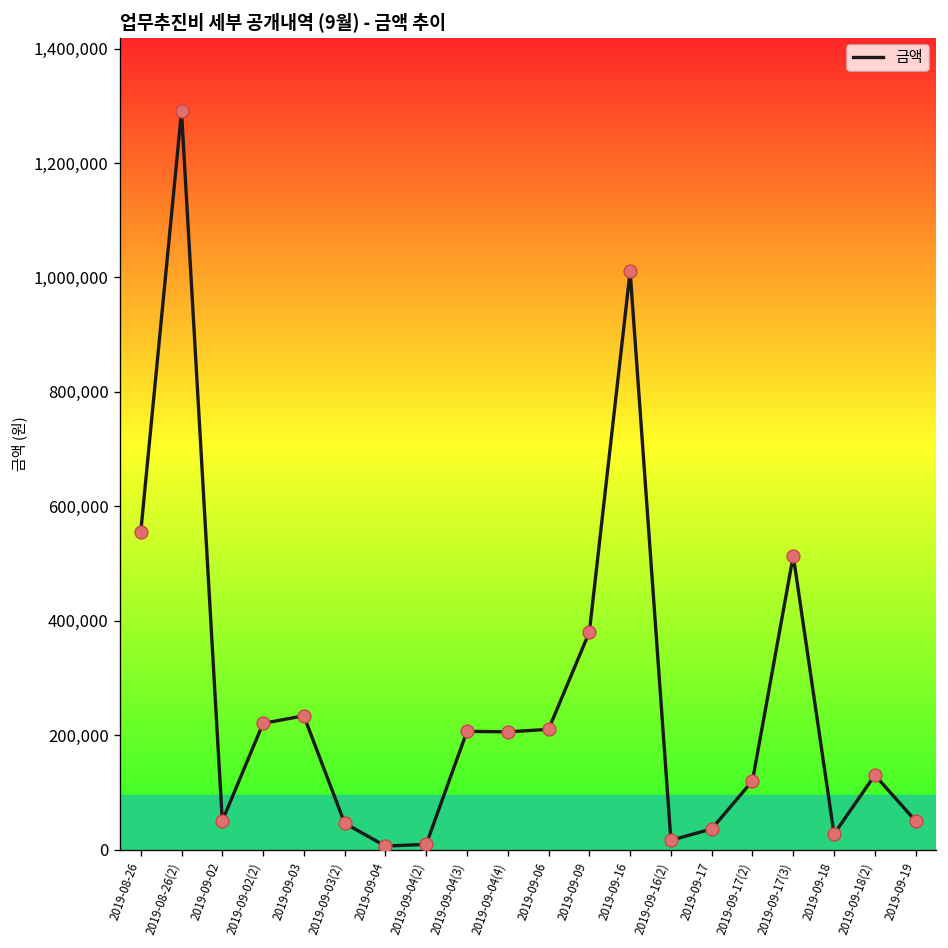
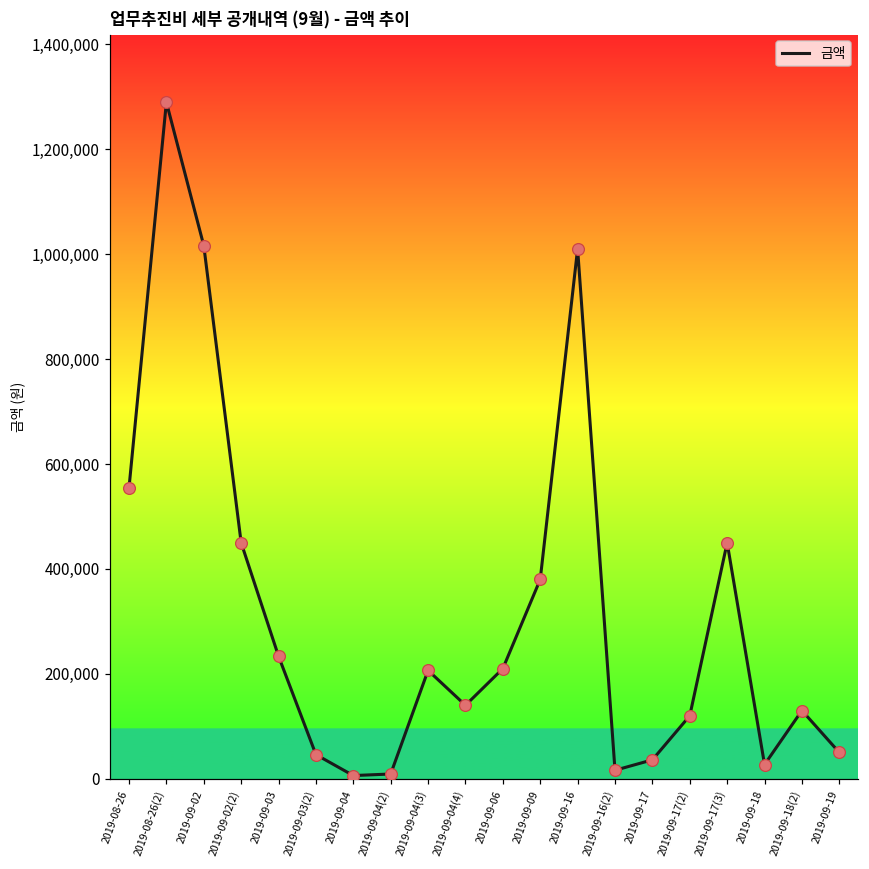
2019-09-02: 50,000 -> 1,020,000
2019-09-02(2): 220,000 -> 450,000
2019-09-04(4): 210,000 -> 140,000
2019-09-17(3): 510,000 -> 450,000
